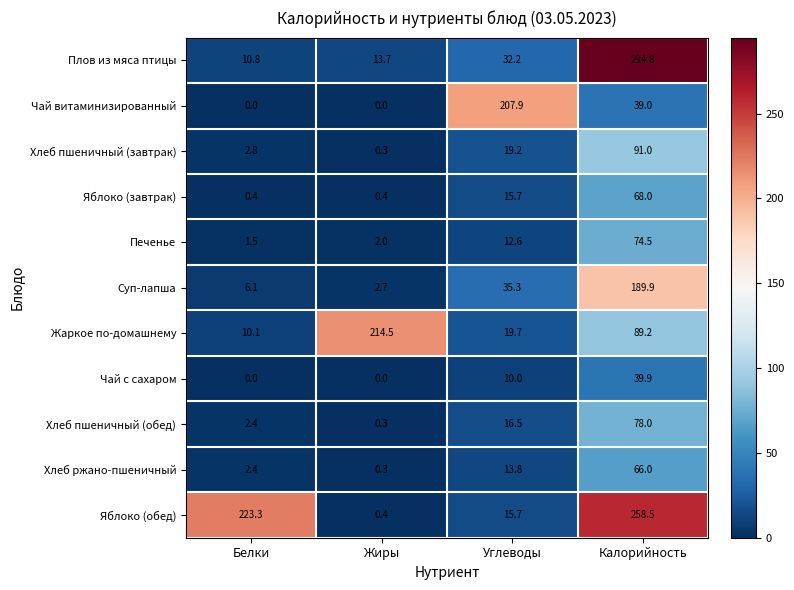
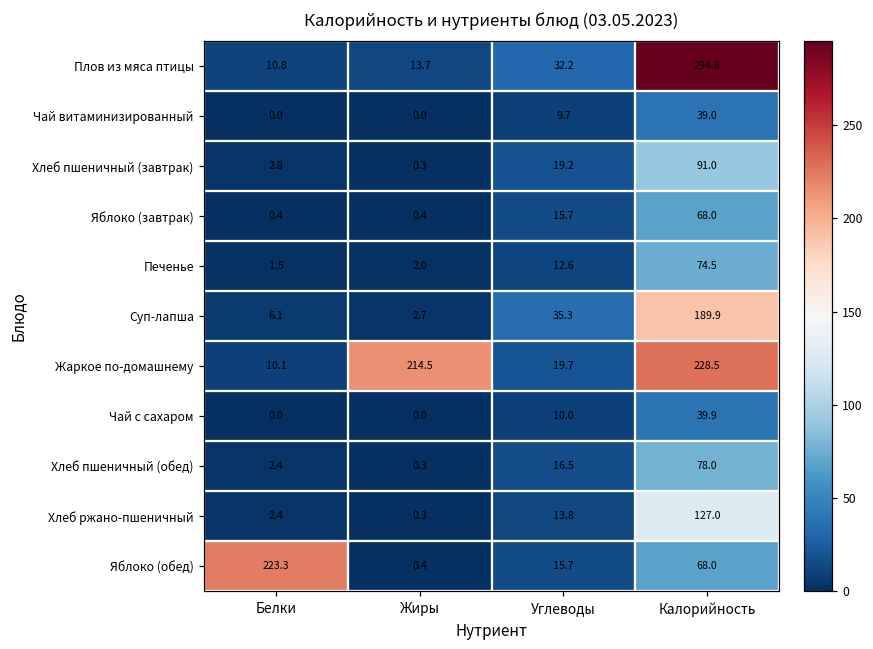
Чай витаминизированный, Углеводы: 207.9 -> 9.7
Жаркое по-домашнему, Калорийность: 89.2 -> 228.5
Хлеб ржано-пшеничный, Калорийность: 66.0 -> 127.0
Яблоко (обед), Калорийность: 258.5 -> 68.0
